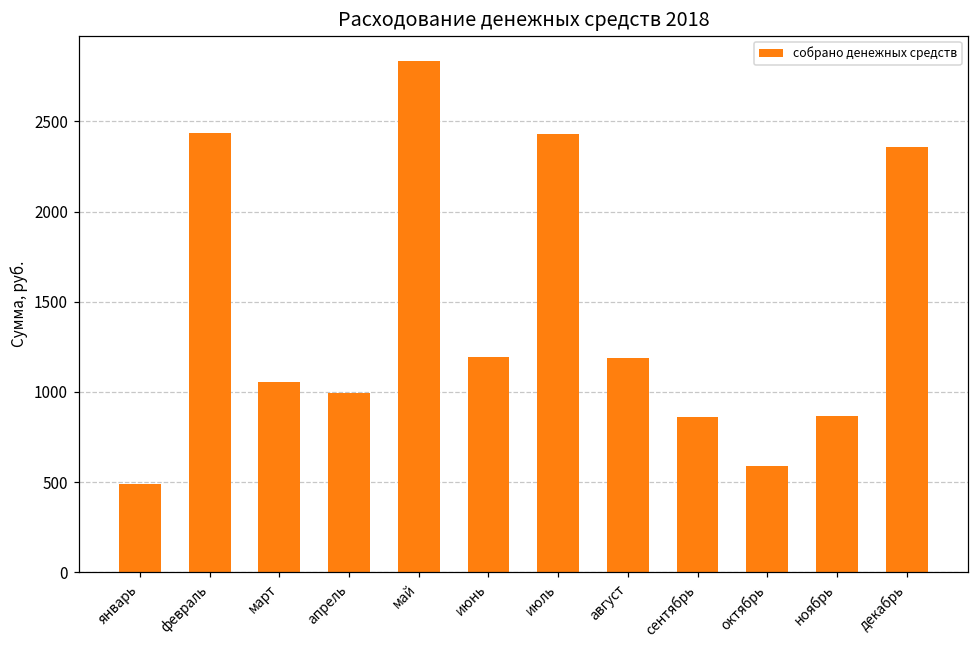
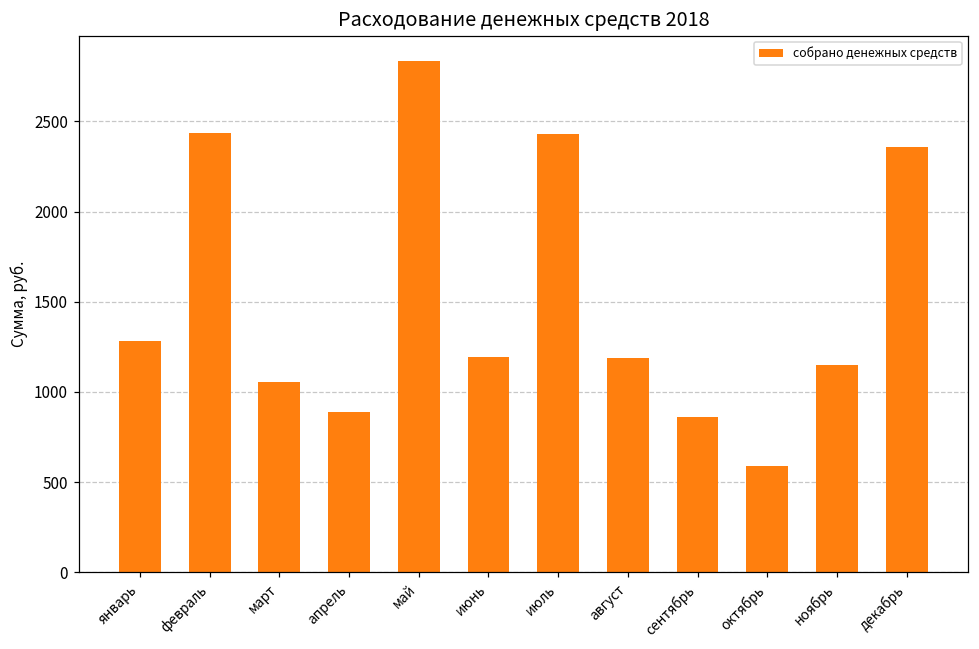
январь: 490 -> 1280
апрель: 990 -> 890
ноябрь: 860 -> 1150
